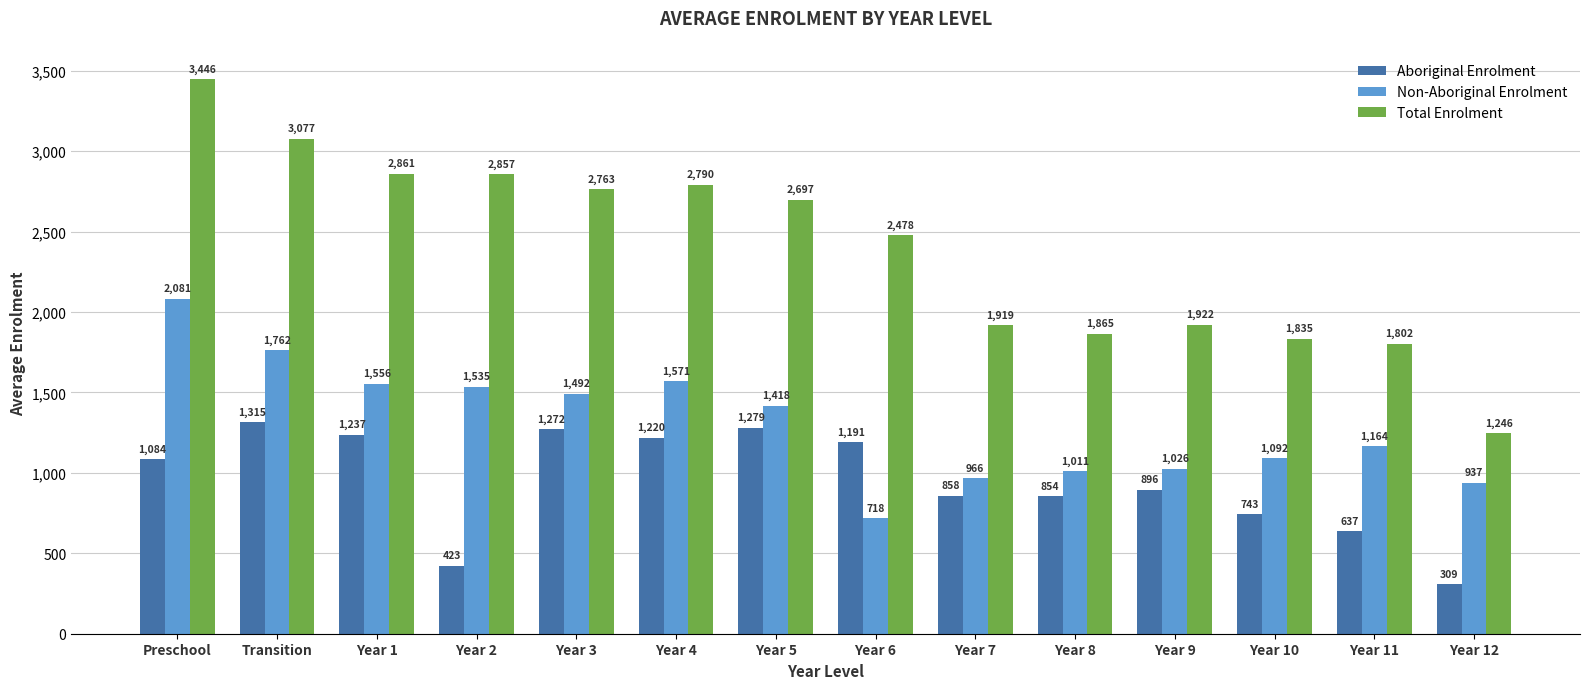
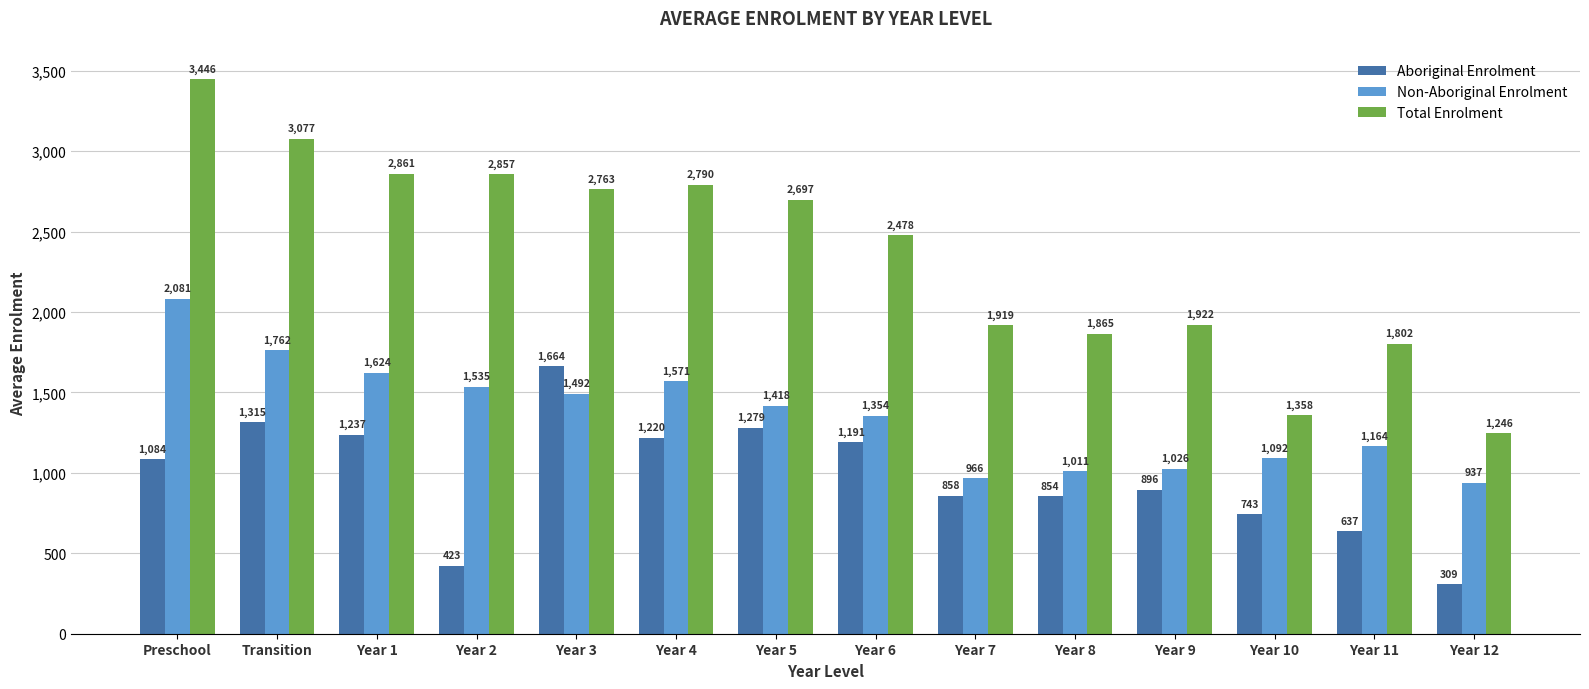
Non-Aboriginal Enrolment, Year 1: 1,556 -> 1,624
Aboriginal Enrolment, Year 3: 1,272 -> 1,664
Non-Aboriginal Enrolment, Year 6: 718 -> 1,354
Total Enrolment, Year 10: 1,835 -> 1,358
